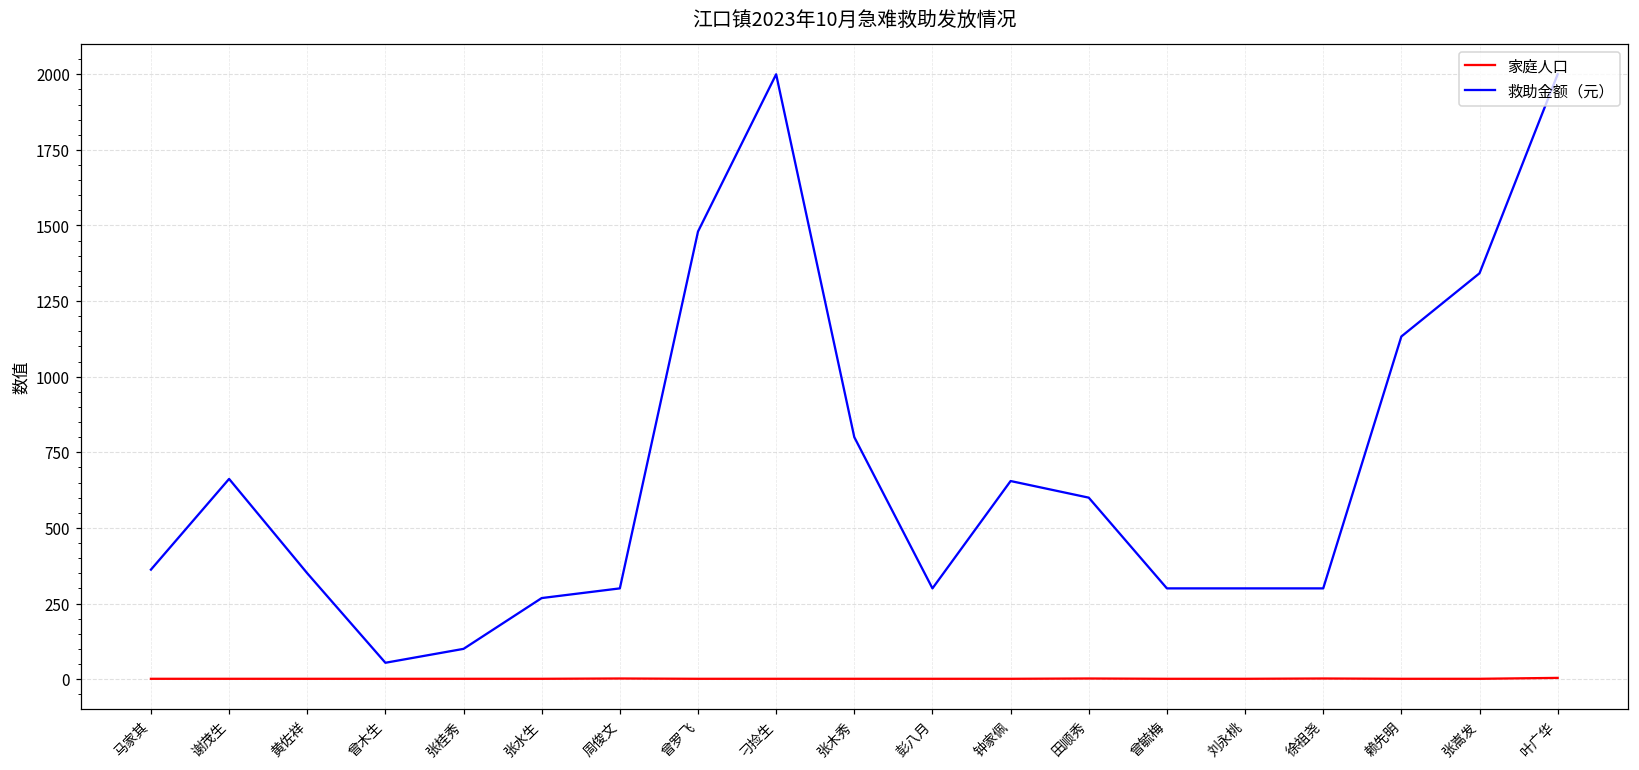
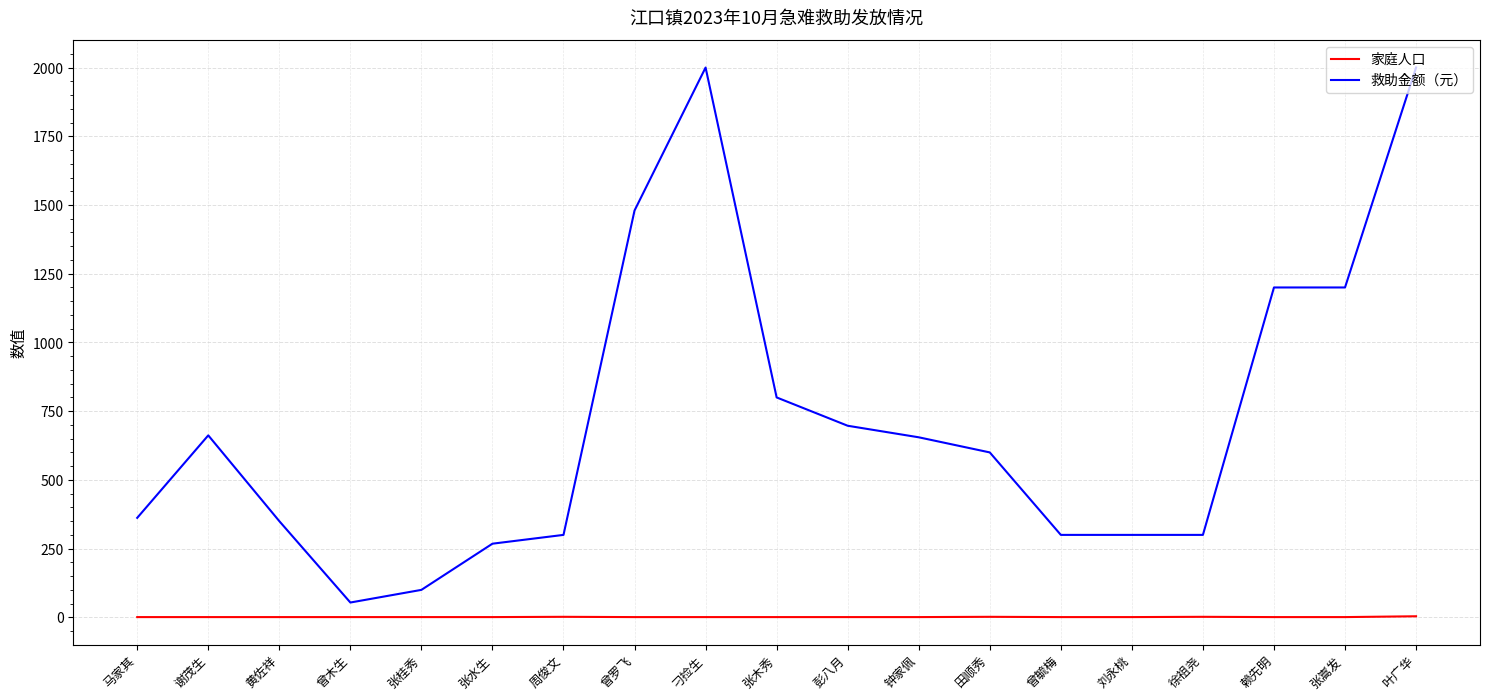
救助金额（元）, 彭八月: 300 -> 700
救助金额（元）, 赖先明: 1130 -> 1200
救助金额（元）, 张嵩发: 1340 -> 1200
